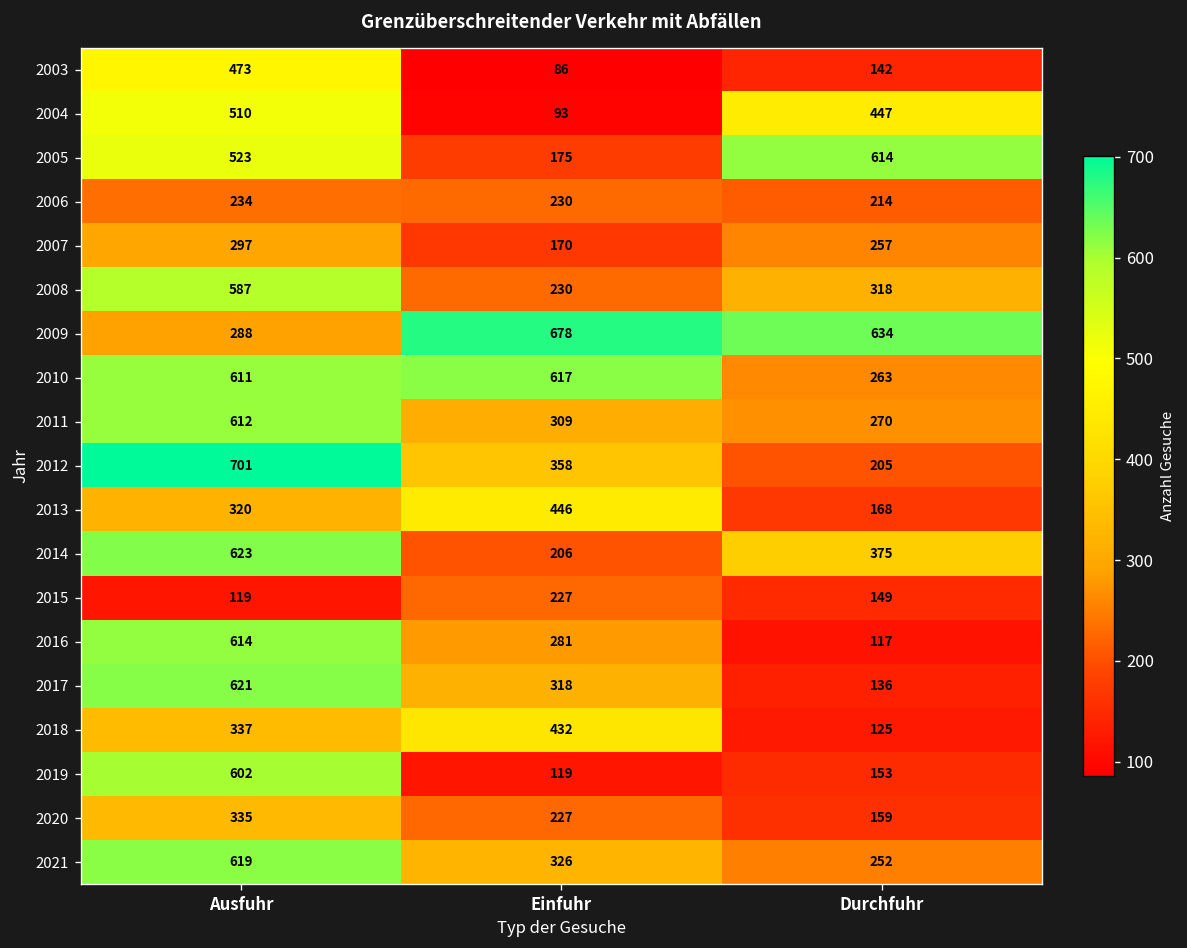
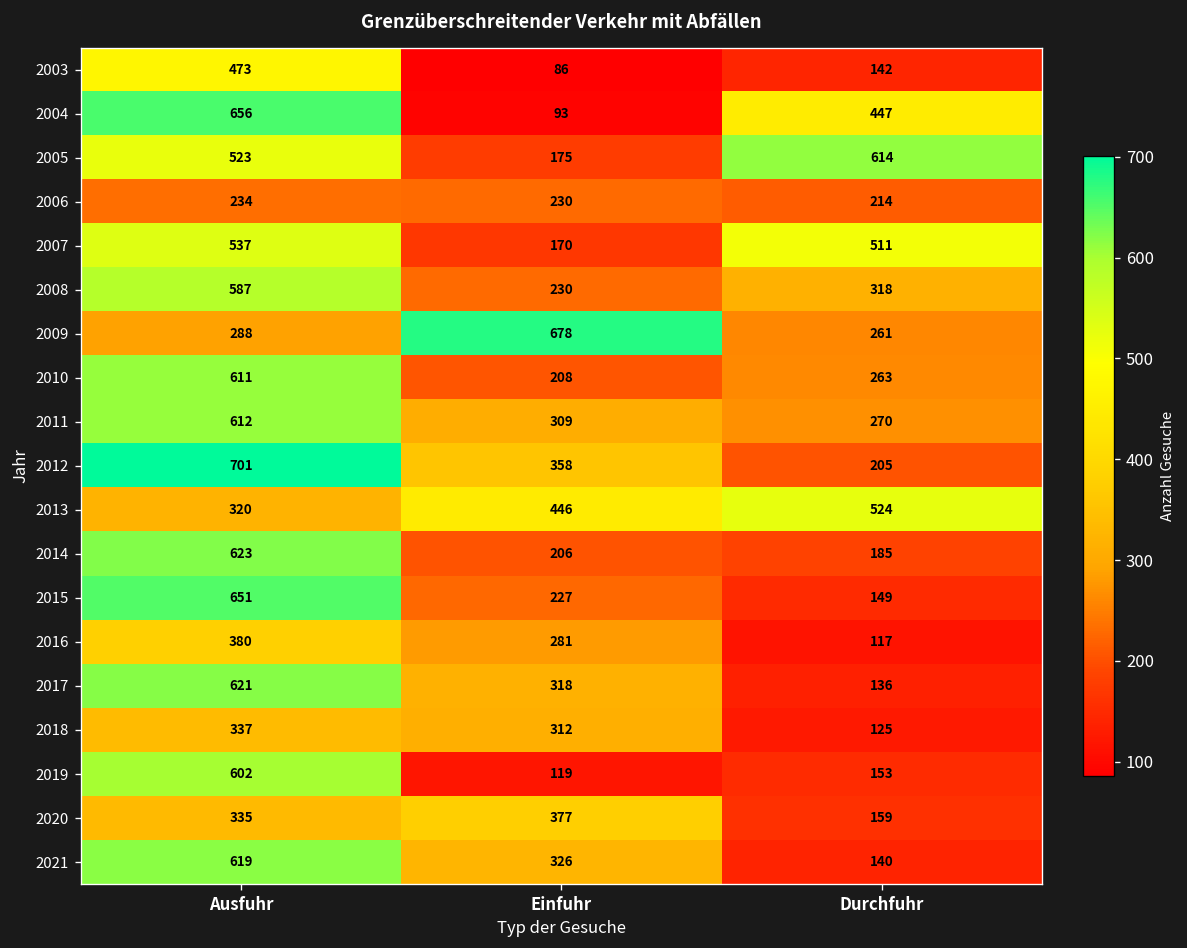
2004, Ausfuhr: 510 -> 656
2007, Ausfuhr: 297 -> 537
2007, Durchfuhr: 257 -> 511
2009, Durchfuhr: 634 -> 261
2010, Einfuhr: 617 -> 208
2013, Durchfuhr: 168 -> 524
2014, Durchfuhr: 375 -> 185
2015, Ausfuhr: 119 -> 651
2016, Ausfuhr: 614 -> 380
2018, Einfuhr: 432 -> 312
2020, Einfuhr: 227 -> 377
2021, Durchfuhr: 252 -> 140
